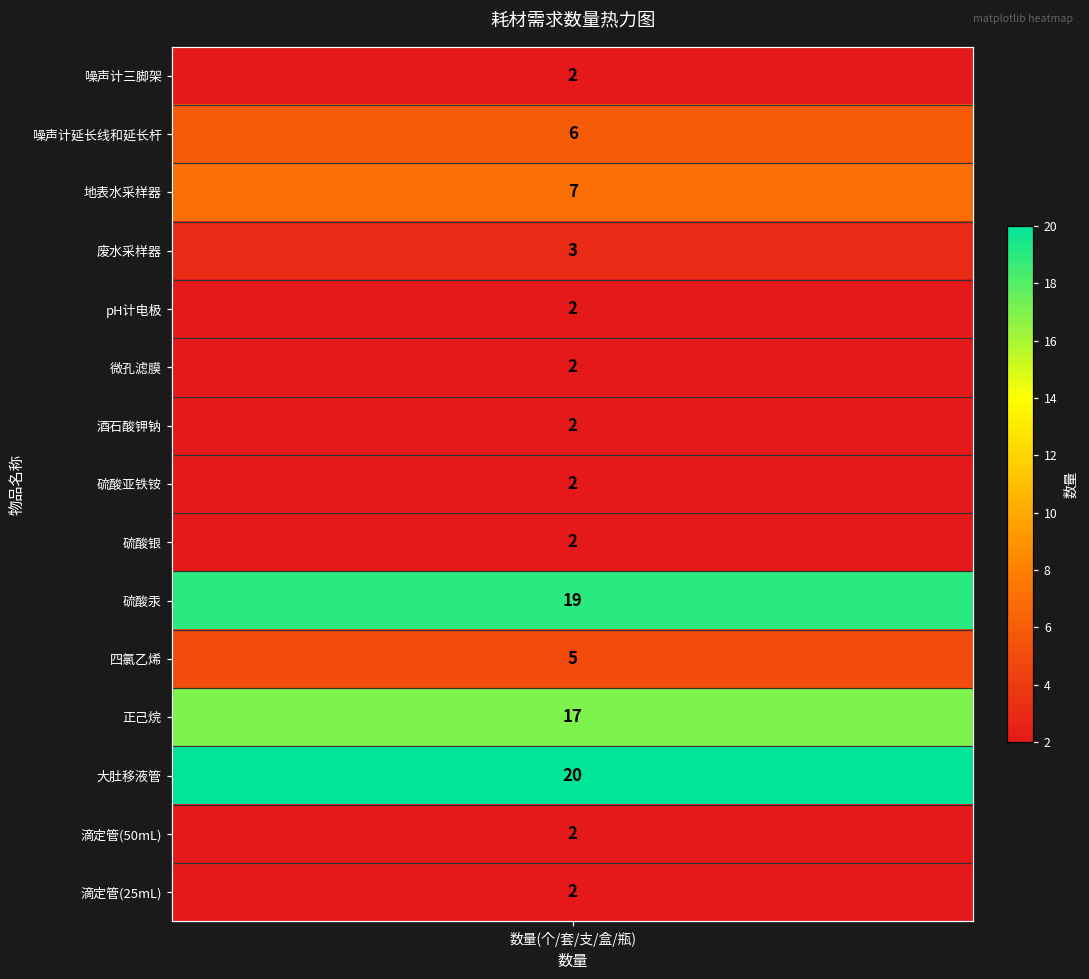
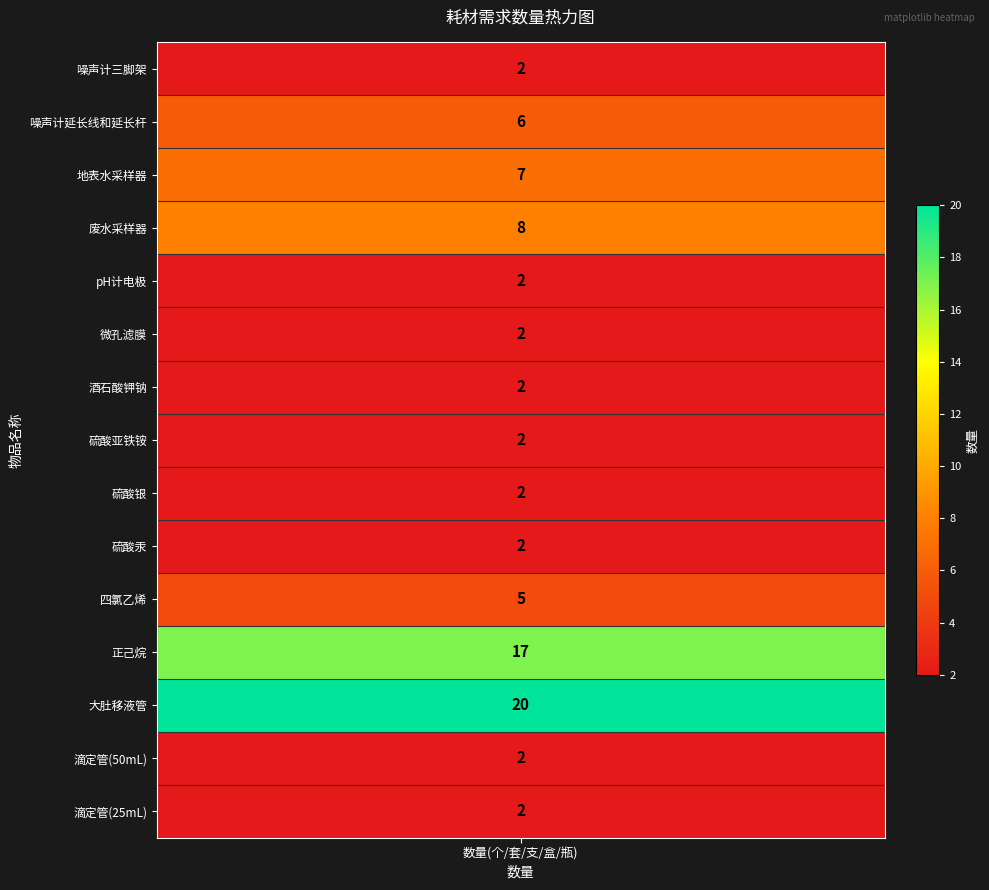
废水采样器, 数量(个/套/支/盒/瓶): 3 -> 8
硫酸汞, 数量(个/套/支/盒/瓶): 19 -> 2
